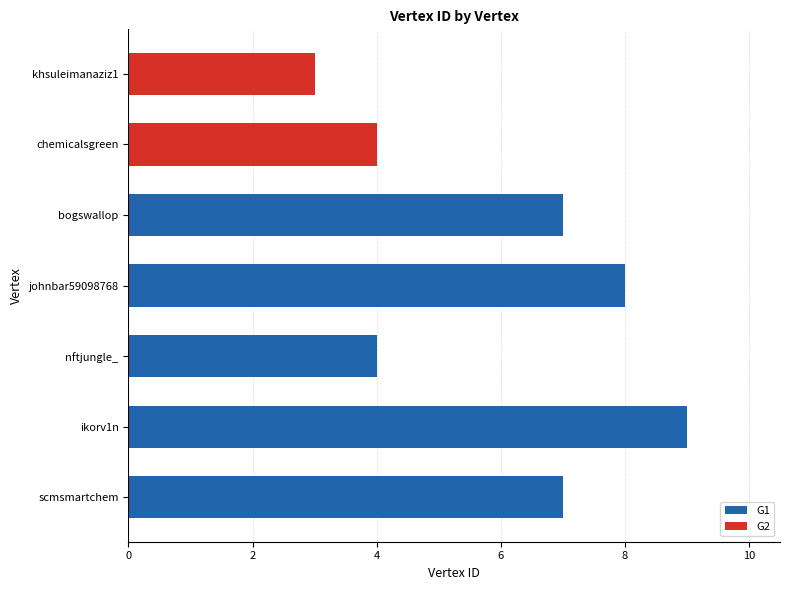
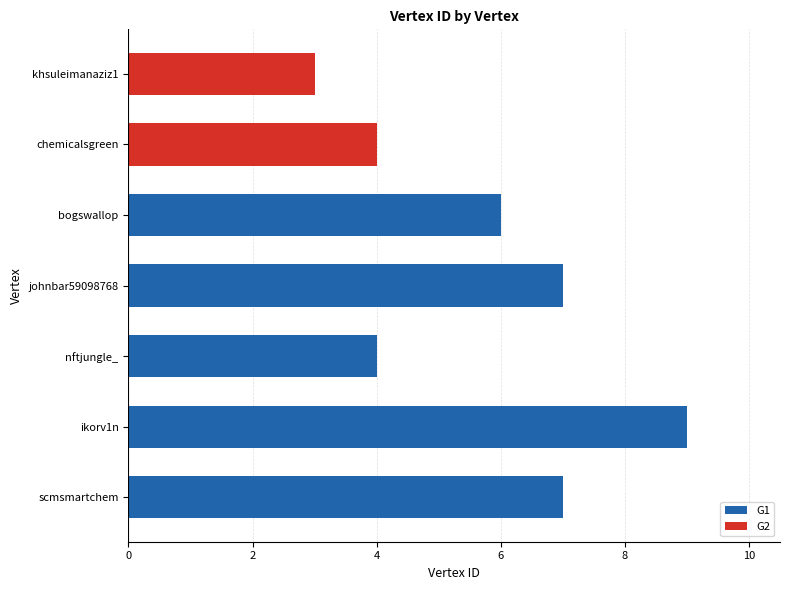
bogswallop: 7 -> 6
johnbar59098768: 8 -> 7
